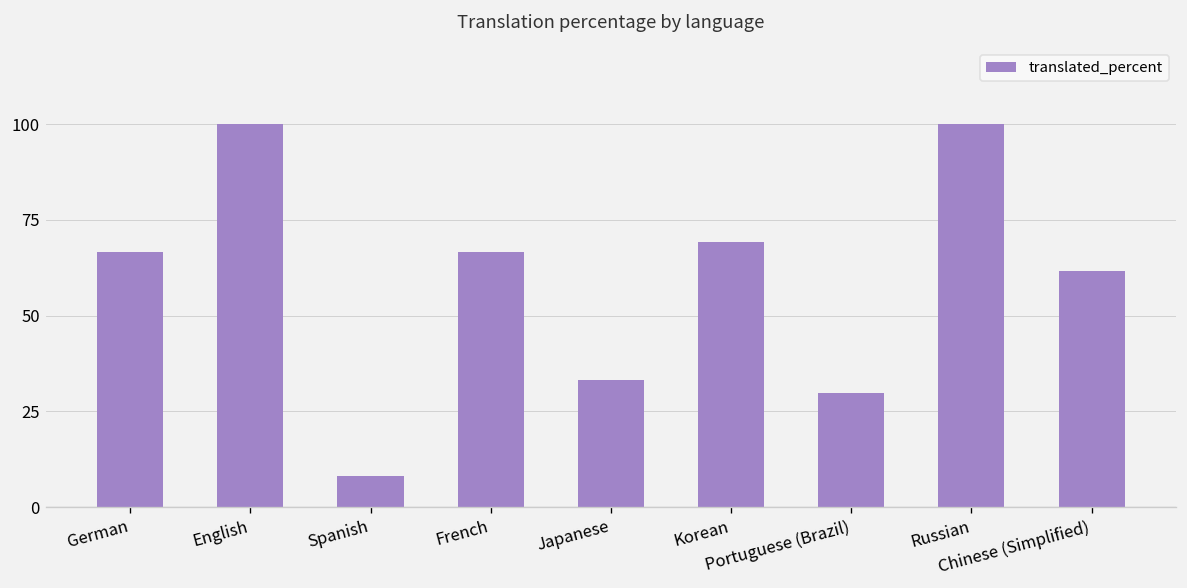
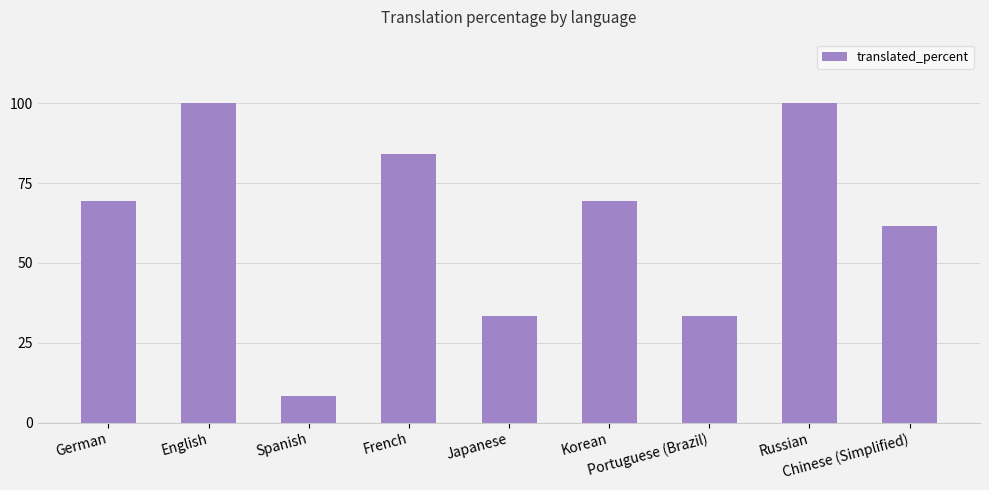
German: 67 -> 69
French: 67 -> 84
Portuguese (Brazil): 30 -> 33
